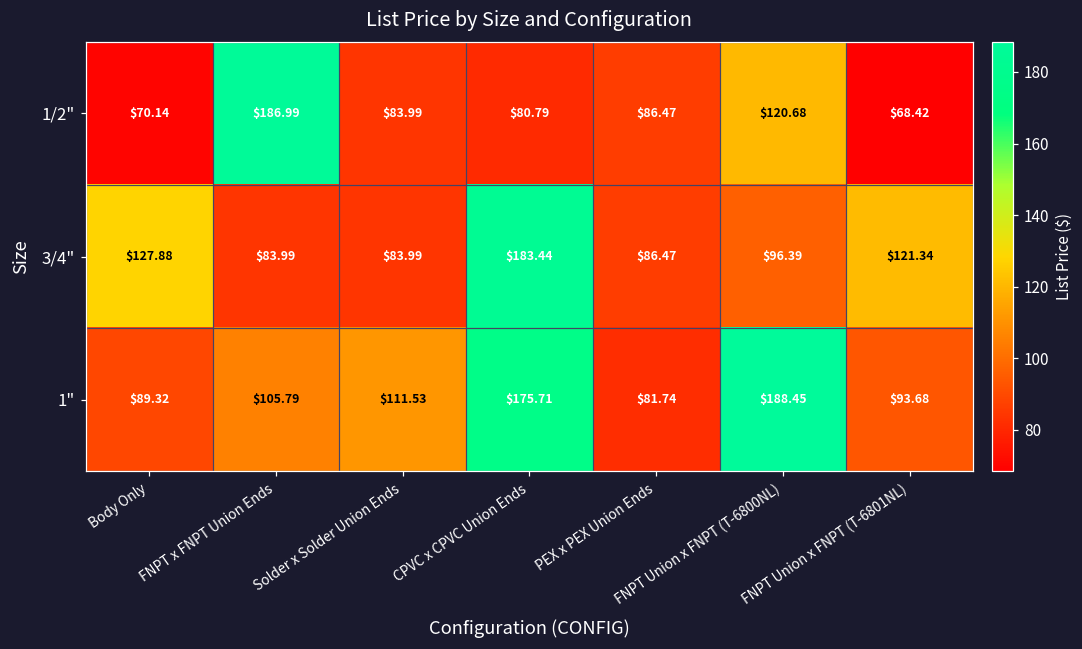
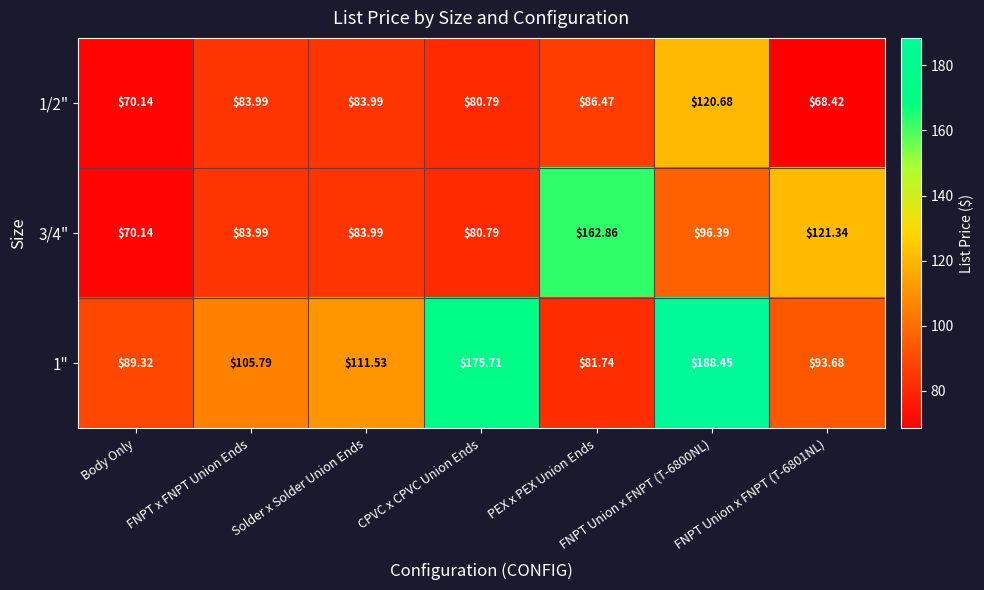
1/2", FNPT x FNPT Union Ends: $186.99 -> $83.99
3/4", Body Only: $127.88 -> $70.14
3/4", CPVC x CPVC Union Ends: $183.44 -> $80.79
3/4", PEX x PEX Union Ends: $86.47 -> $162.86
